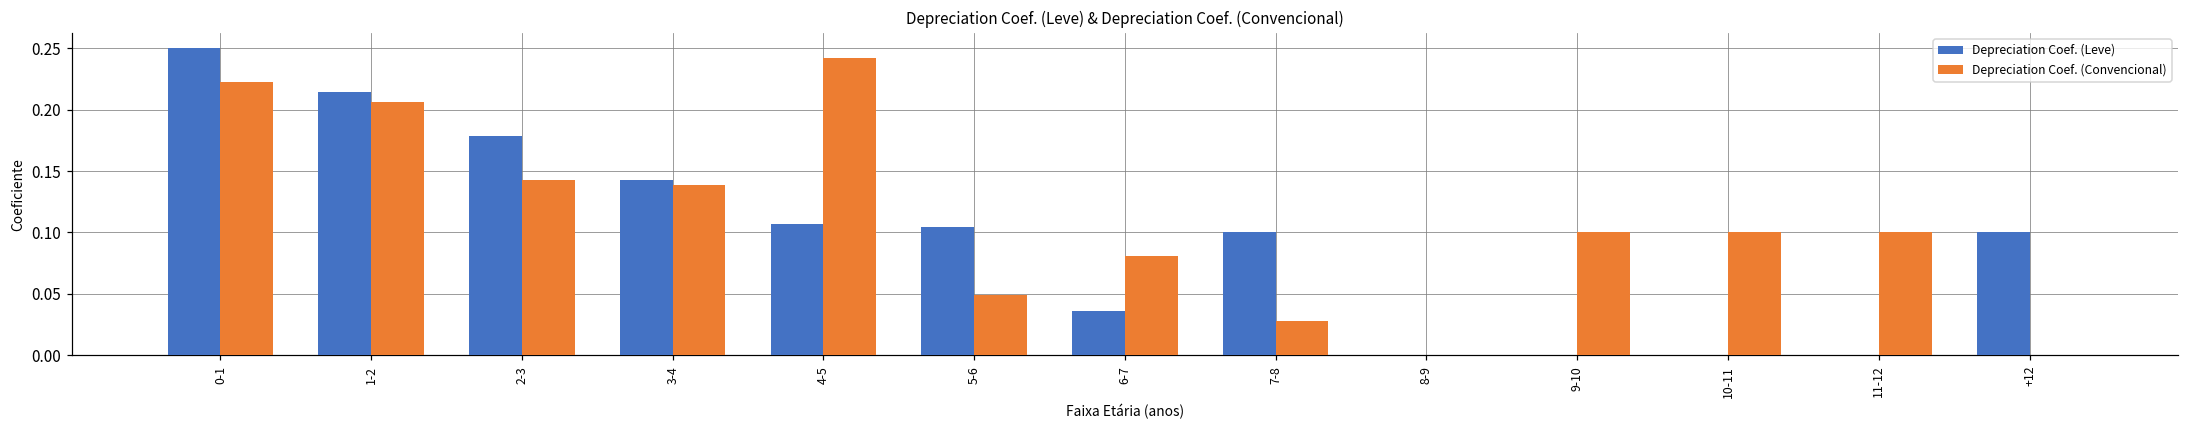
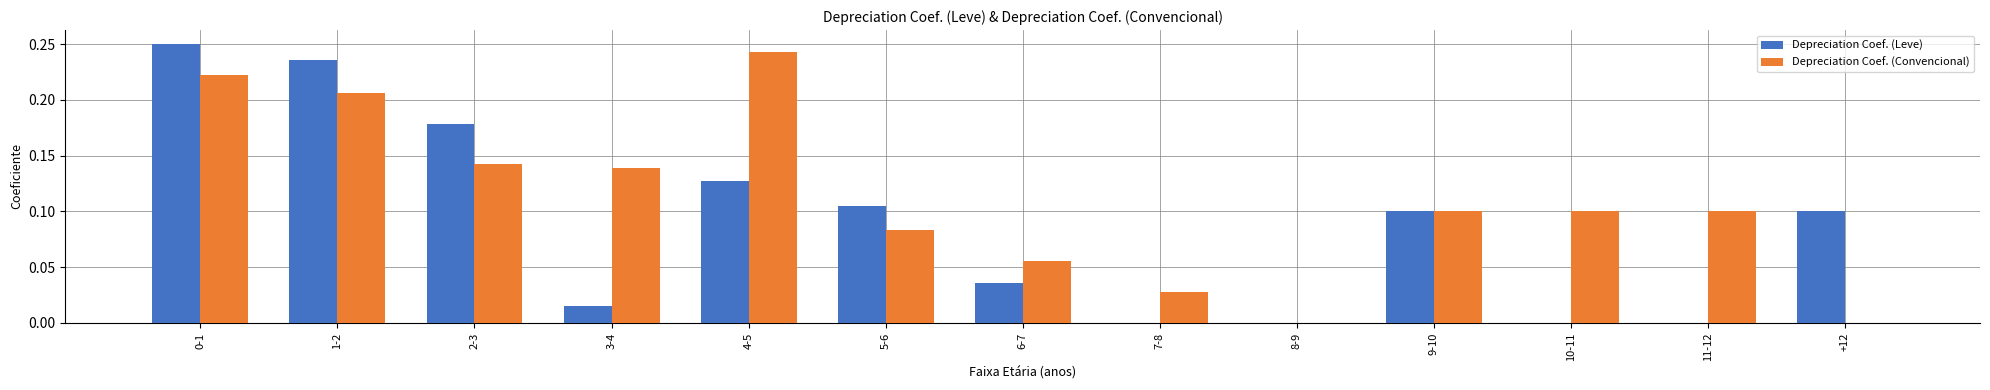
Depreciation Coef. (Leve), 1-2: 0.214 -> 0.236
Depreciation Coef. (Leve), 3-4: 0.143 -> 0.015
Depreciation Coef. (Leve), 4-5: 0.107 -> 0.127
Depreciation Coef. (Convencional), 5-6: 0.049 -> 0.083
Depreciation Coef. (Convencional), 6-7: 0.081 -> 0.056
Depreciation Coef. (Leve), 7-8: 0.1 -> 0.0
Depreciation Coef. (Leve), 9-10: 0.0 -> 0.1
